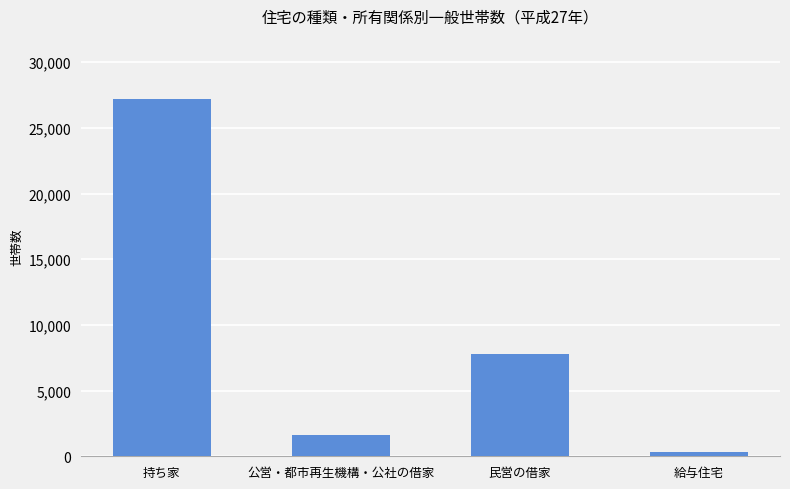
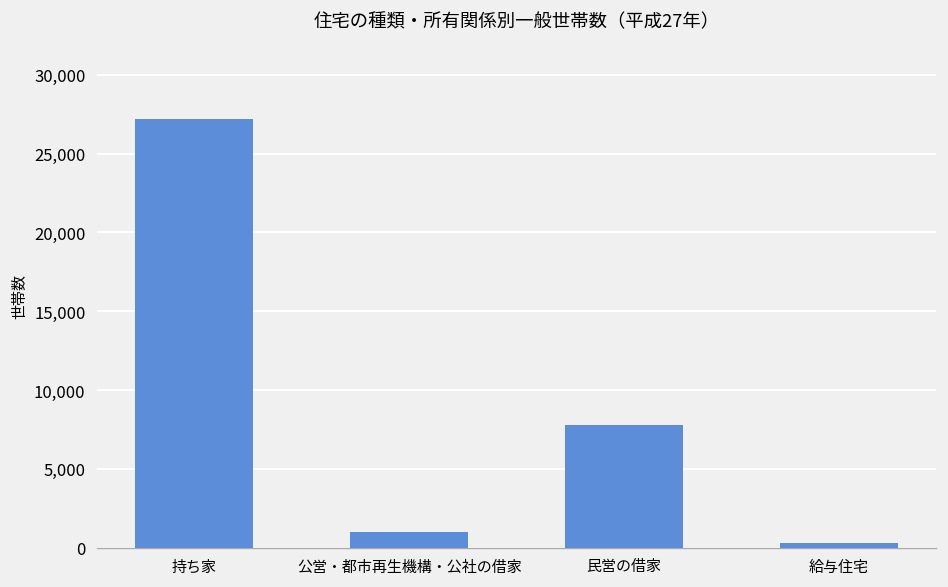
公営・都市再生機構・公社の借家: 1,600 -> 1,000
